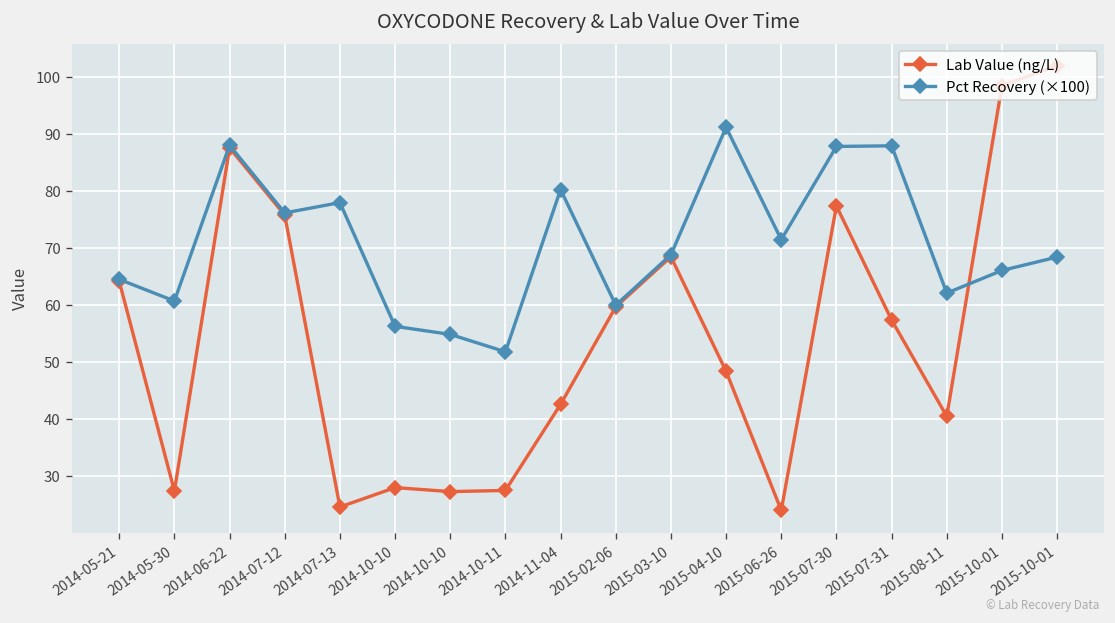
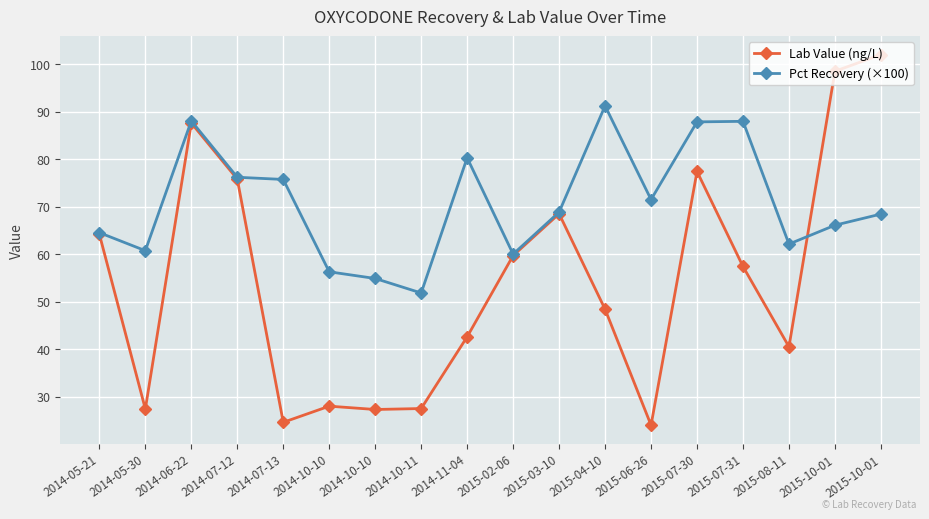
Pct Recovery (×100), 2014-07-13: 78 -> 76
